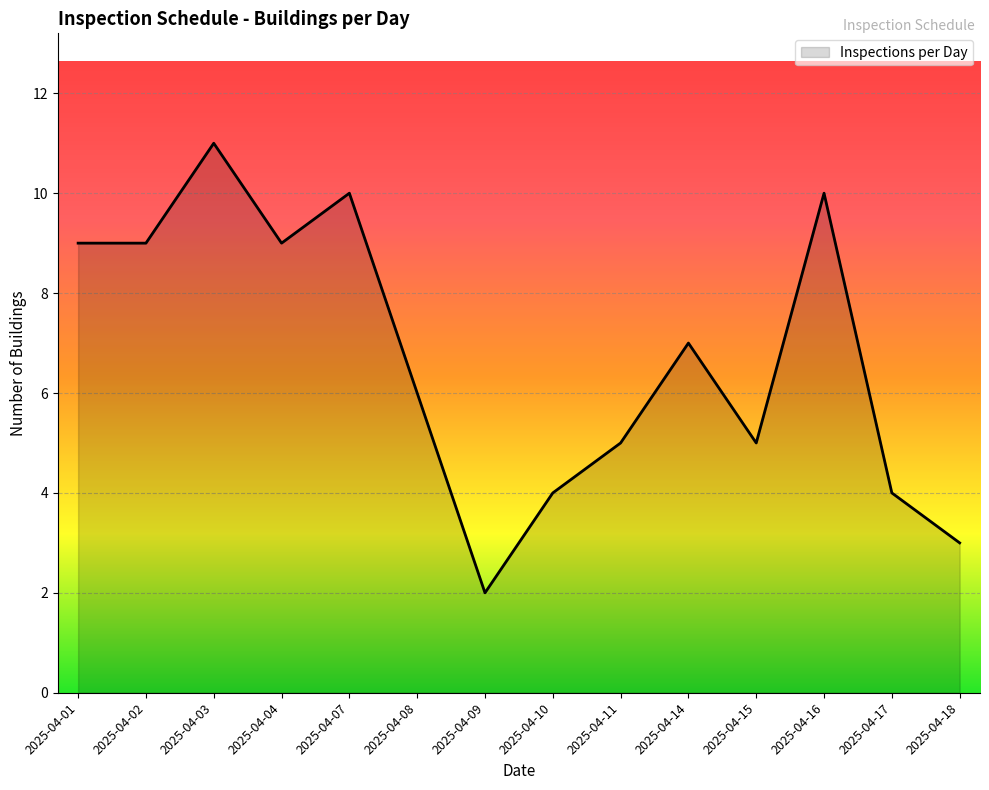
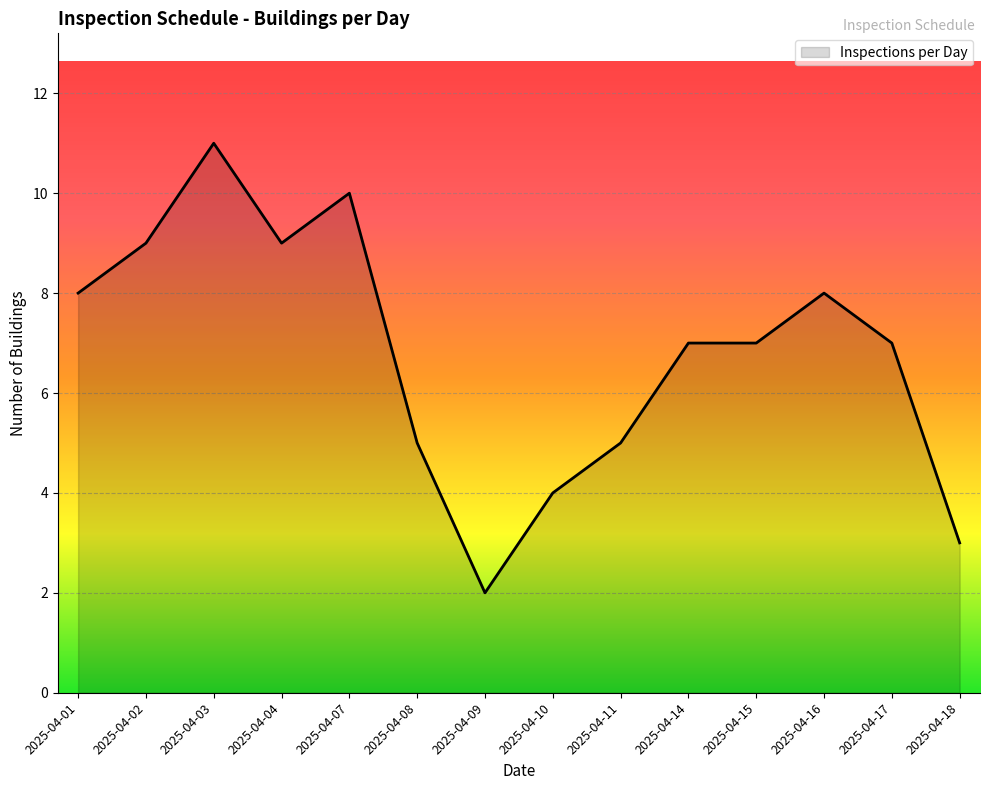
2025-04-01: 9 -> 8
2025-04-08: 6 -> 5
2025-04-15: 5 -> 7
2025-04-16: 10 -> 8
2025-04-17: 4 -> 7
